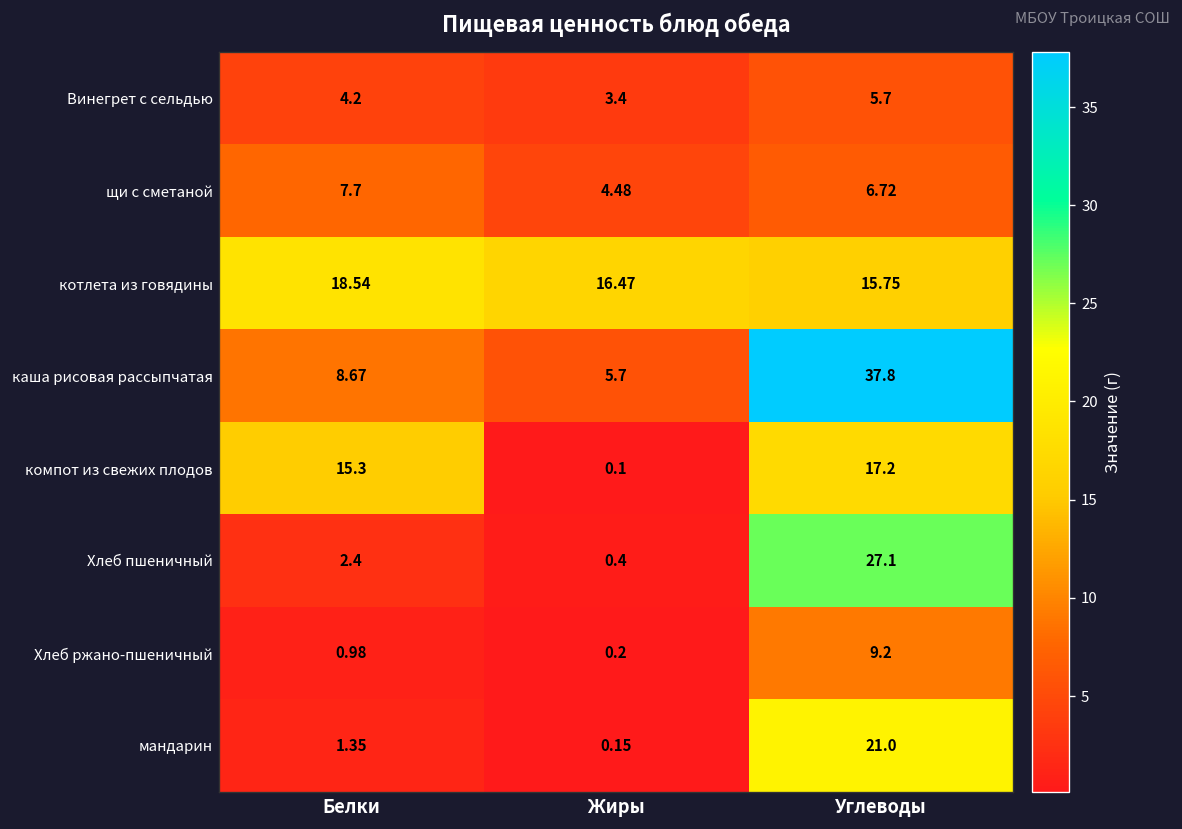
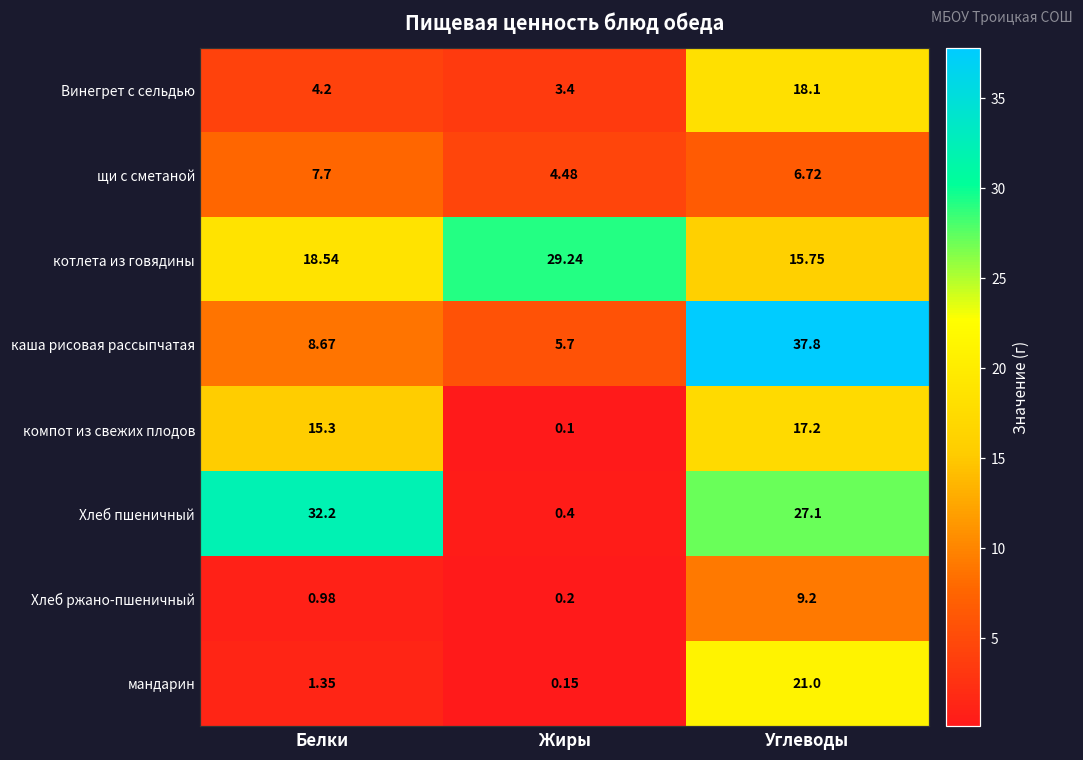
Винегрет с сельдью, Углеводы: 5.7 -> 18.1
котлета из говядины, Жиры: 16.47 -> 29.24
Хлеб пшеничный, Белки: 2.4 -> 32.2
